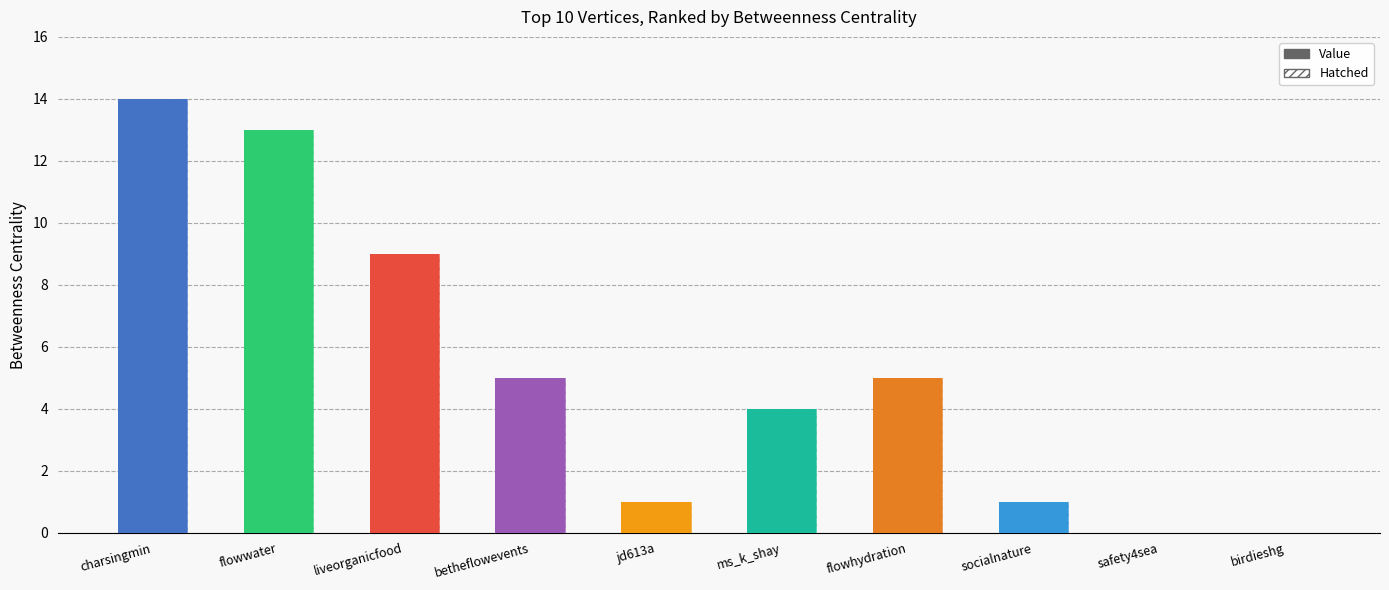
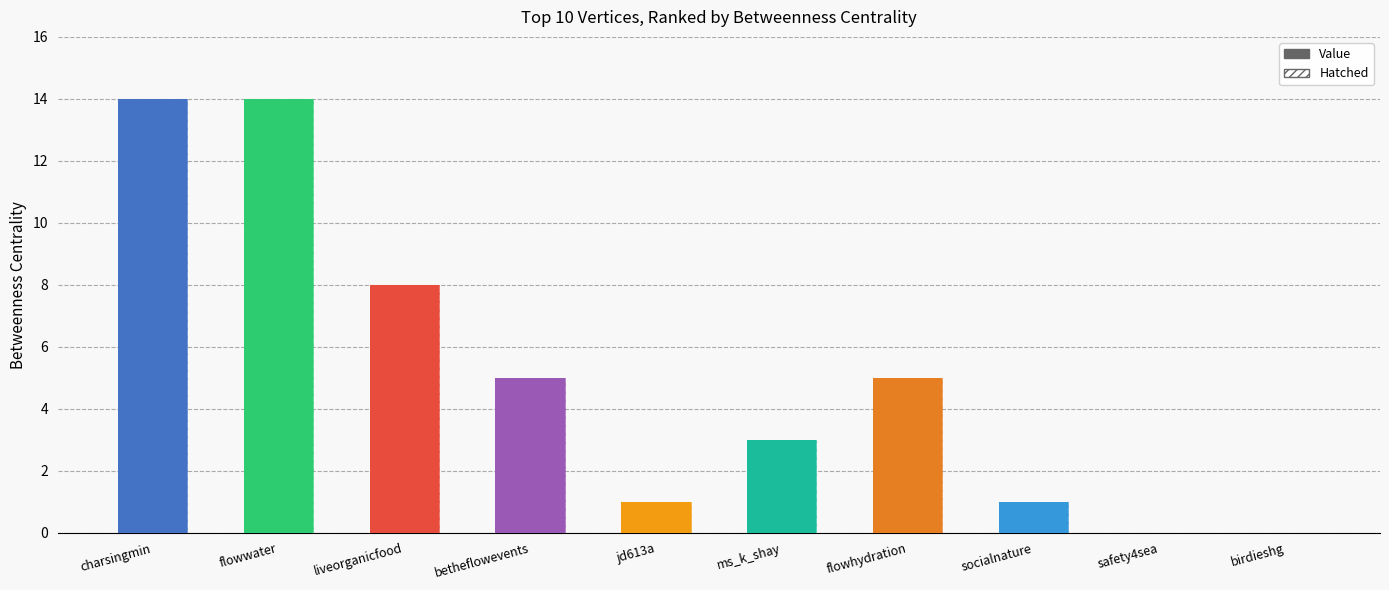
flowwater: 13 -> 14
liveorganicfood: 9 -> 8
ms_k_shay: 4 -> 3
